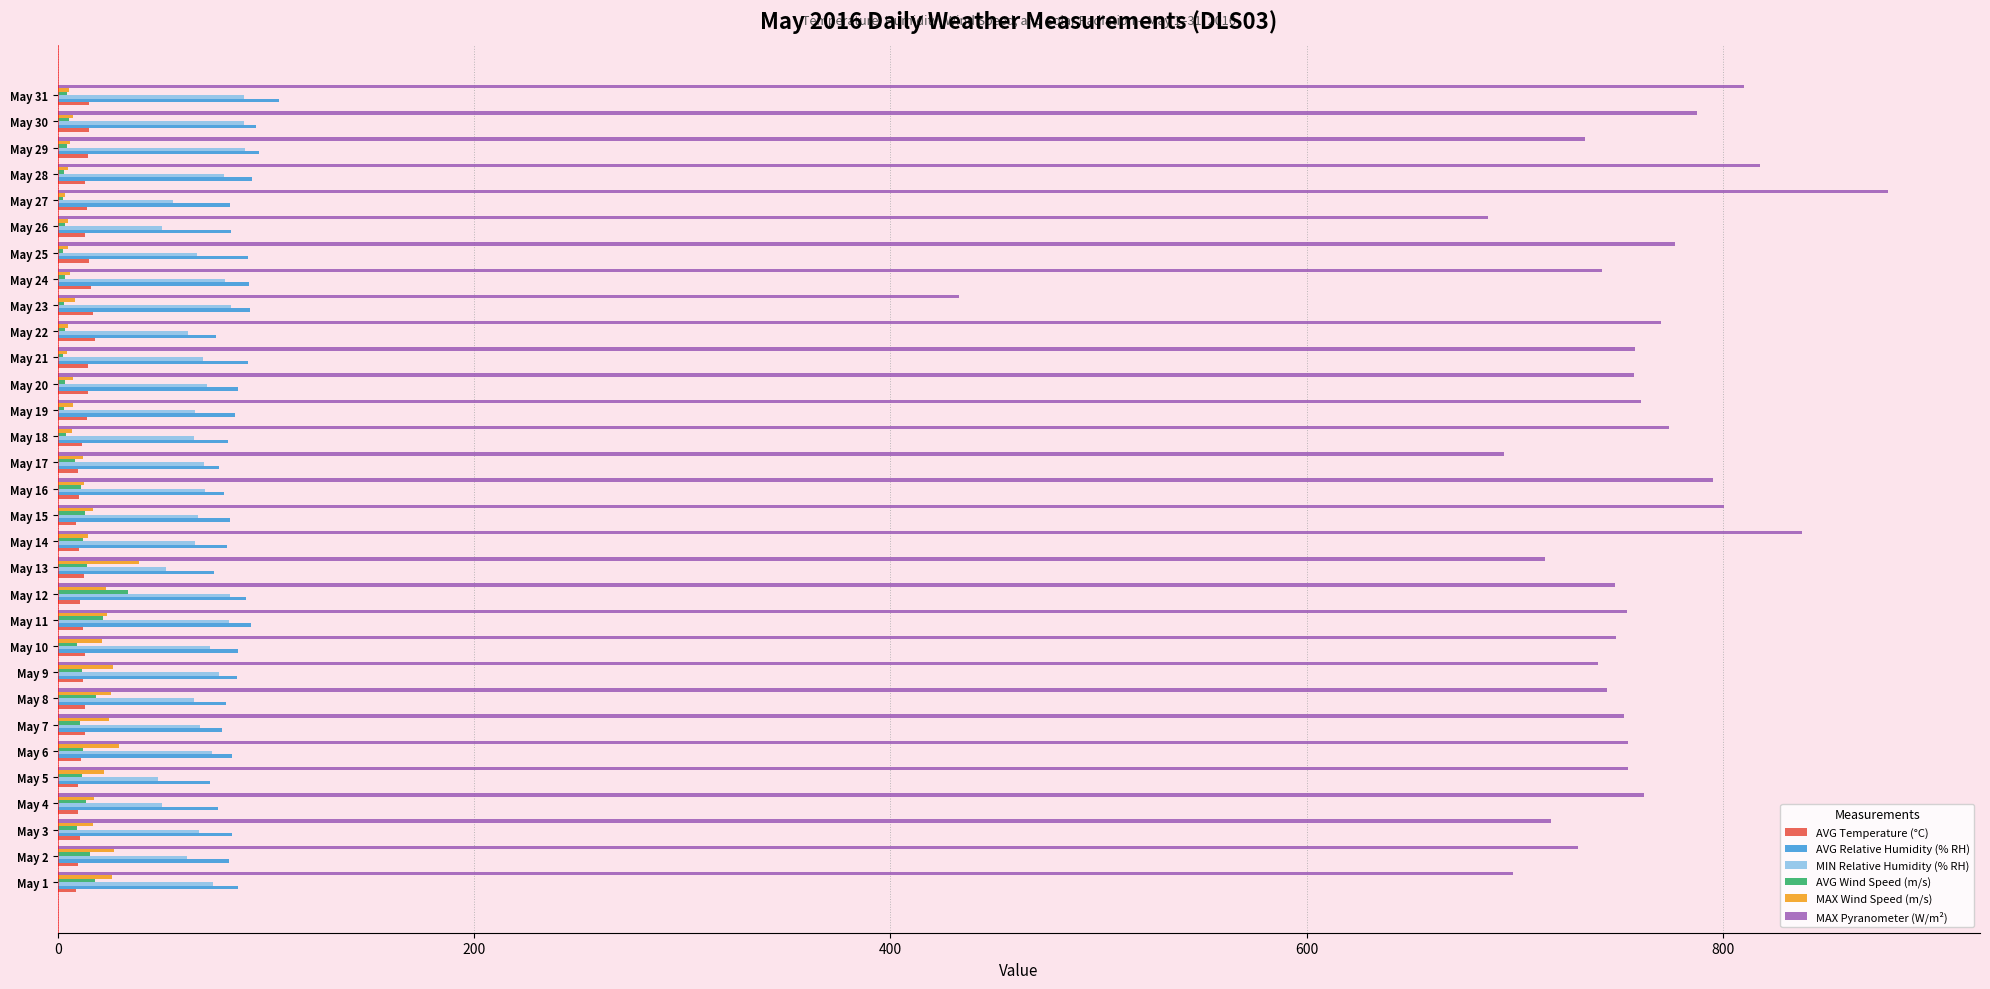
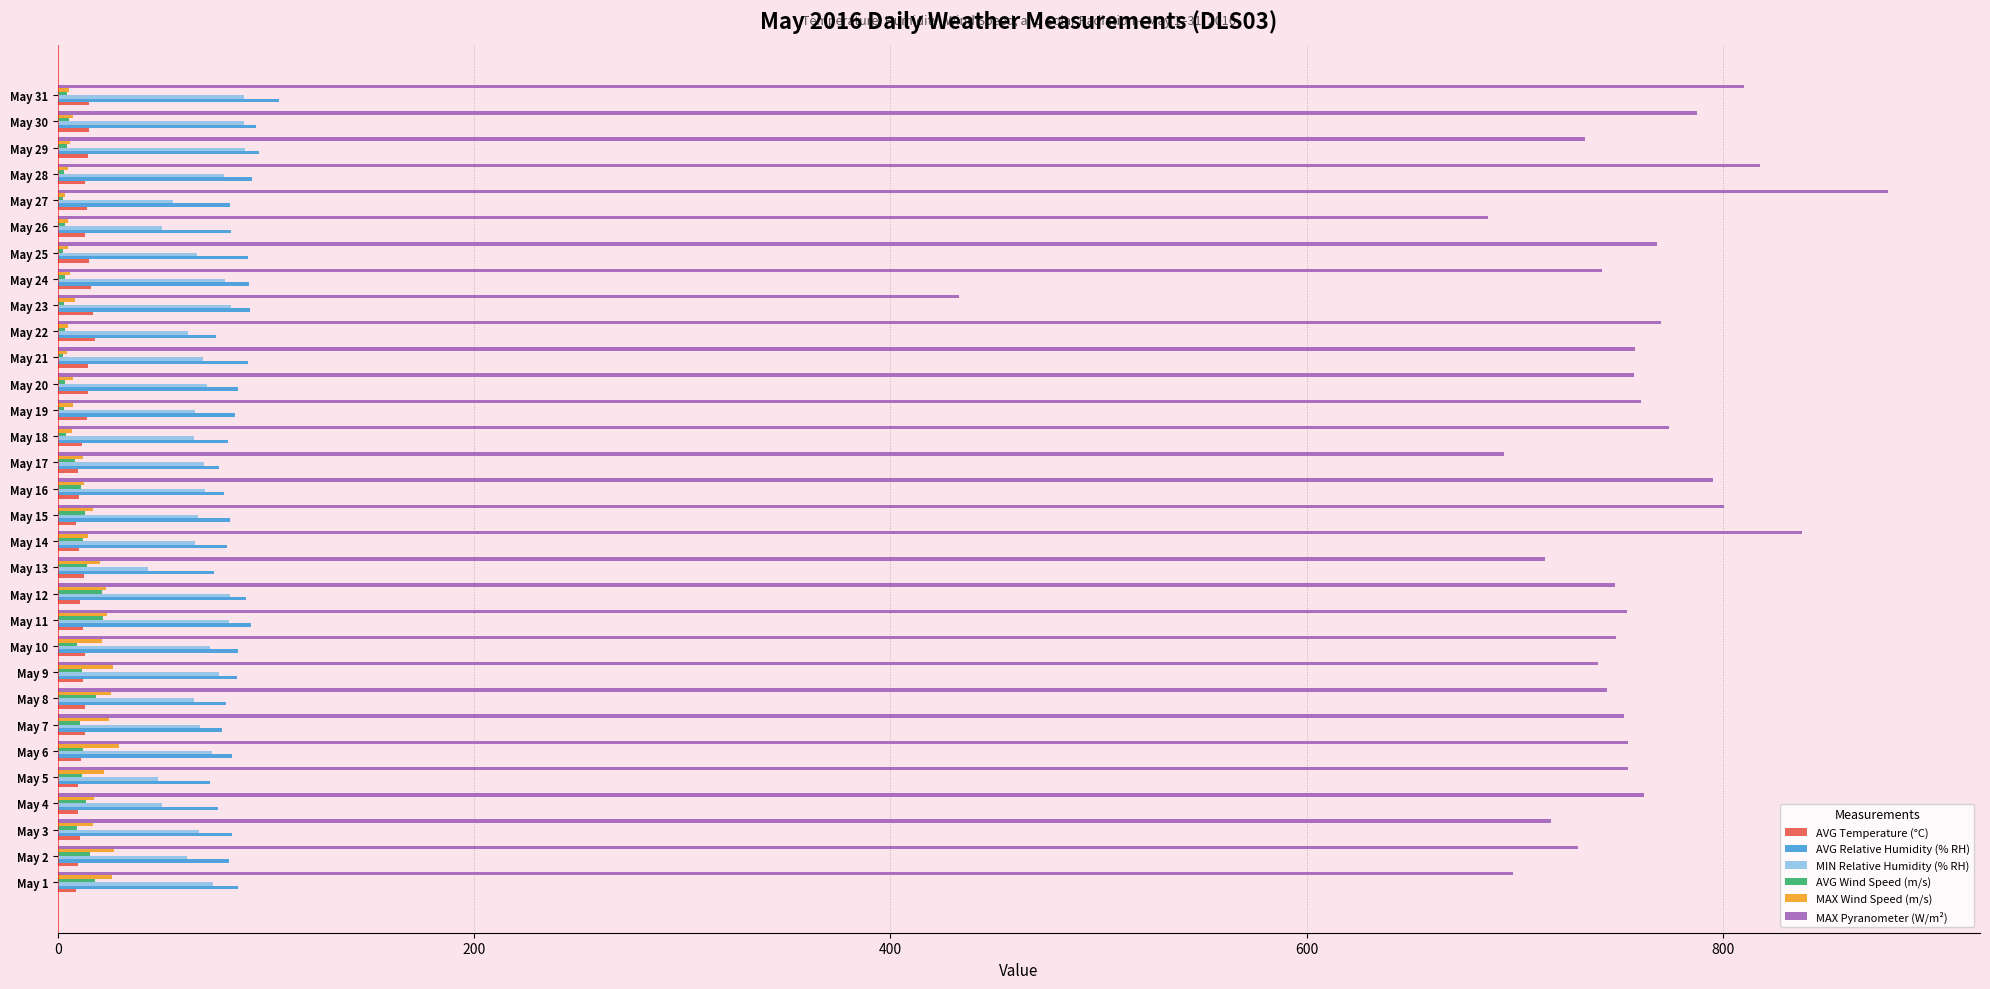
MAX Pyranometer (W/m²), May 25: 777 -> 768
MAX Wind Speed (m/s), May 13: 39 -> 20
MIN Relative Humidity (% RH), May 13: 52 -> 43
AVG Wind Speed (m/s), May 12: 34 -> 21
